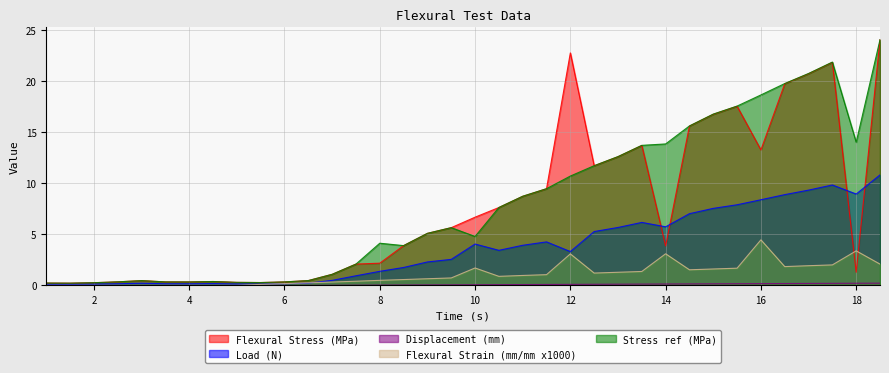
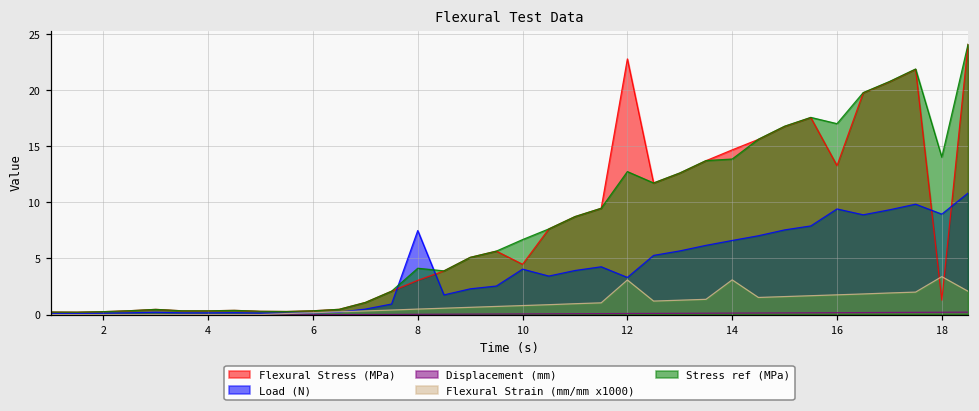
Flexural Stress (MPa), 8: 2.2 -> 3.0
Load (N), 8: 1.4 -> 7.5
Flexural Stress (MPa), 10: 6.7 -> 4.5
Flexural Strain (mm/mm x1000), 10: 1.7 -> 0.8
Stress ref (MPa), 10: 4.8 -> 6.7
Stress ref (MPa), 12: 10.7 -> 12.7
Flexural Stress (MPa), 14: 3.9 -> 14.7
Load (N), 14: 5.7 -> 6.6
Load (N), 16: 8.4 -> 9.4
Flexural Strain (mm/mm x1000), 16: 4.5 -> 1.8
Stress ref (MPa), 16: 18.7 -> 17.0
